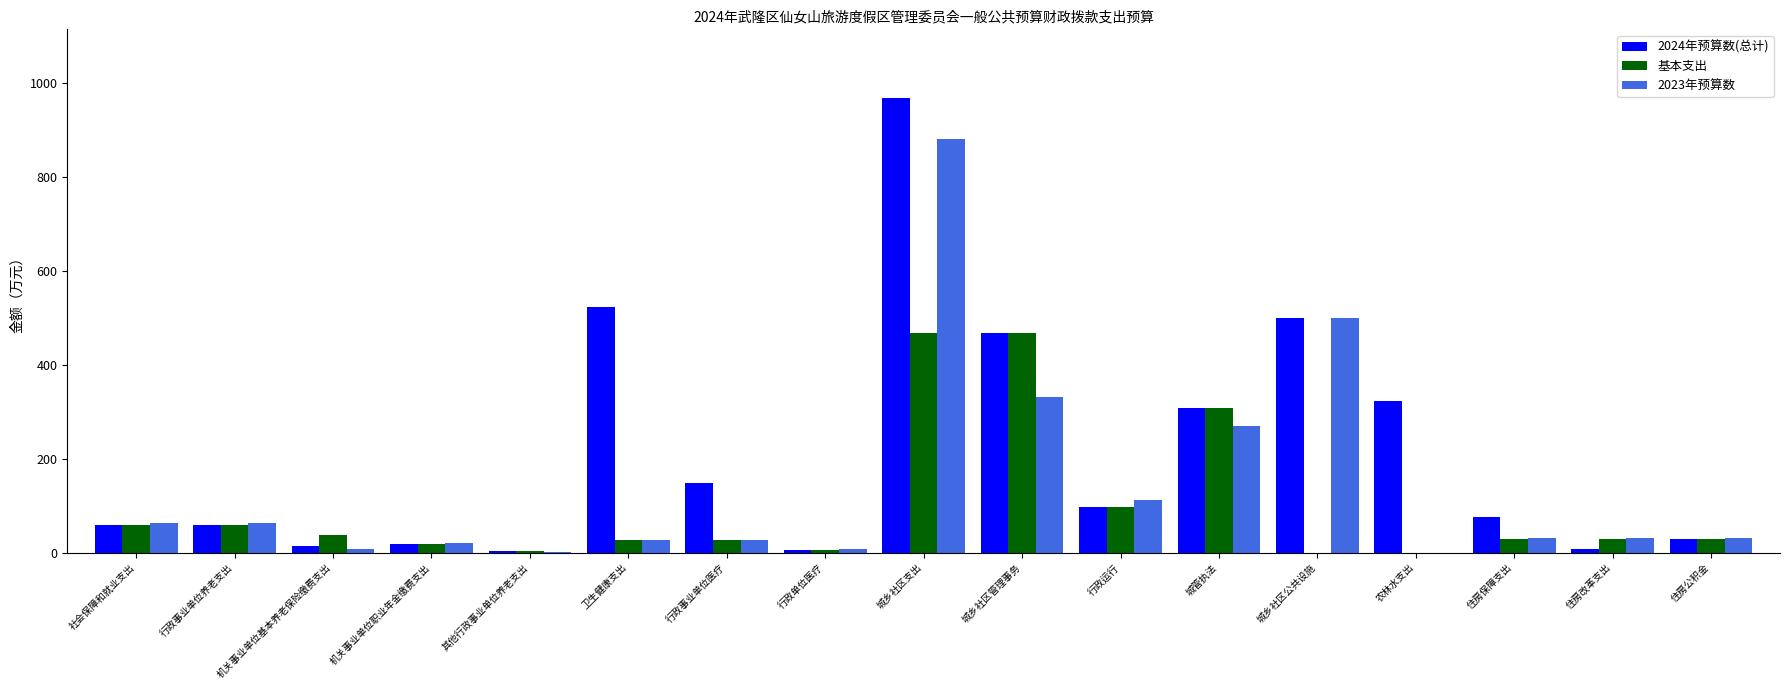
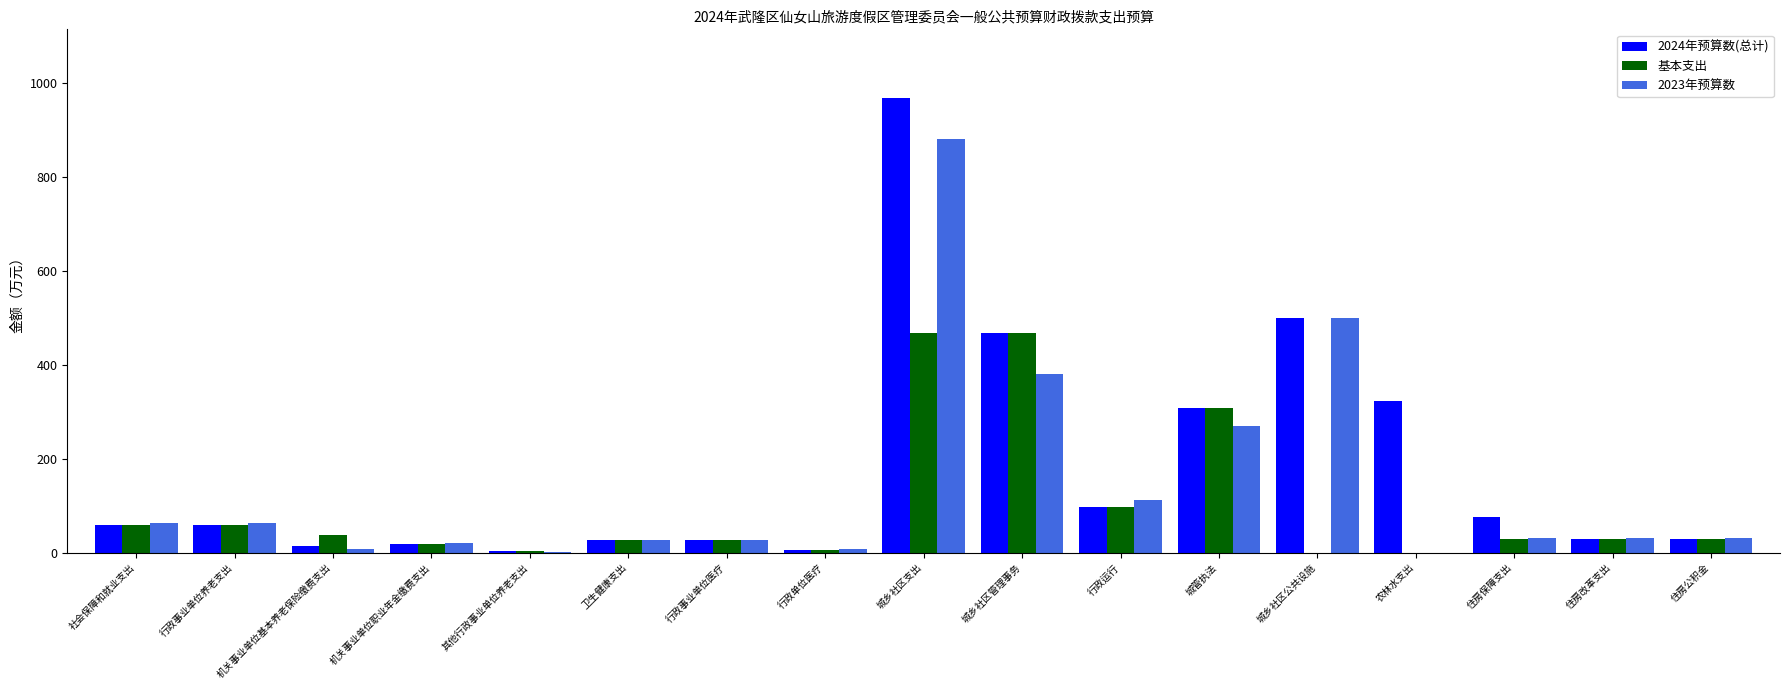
2024年预算数(总计), 卫生健康支出: 520 -> 30
2024年预算数(总计), 行政事业单位医疗: 150 -> 30
2023年预算数, 城乡社区管理事务: 330 -> 380
2024年预算数(总计), 住房改革支出: 10 -> 30
